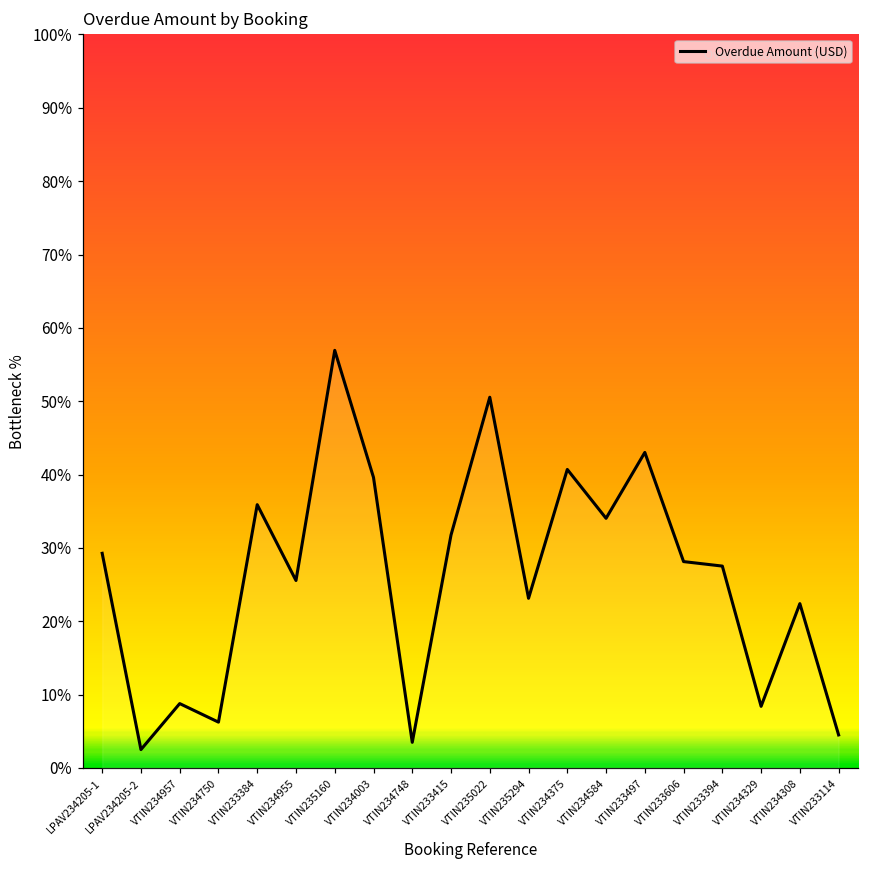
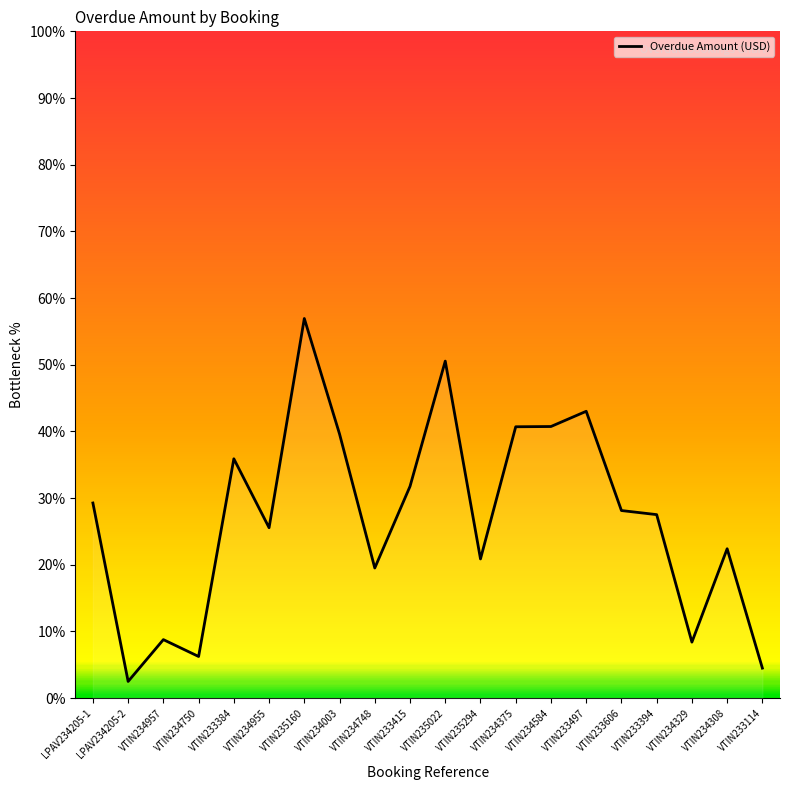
VTIN234748: 3% -> 20%
VTIN235294: 23% -> 21%
VTIN234584: 34% -> 41%
